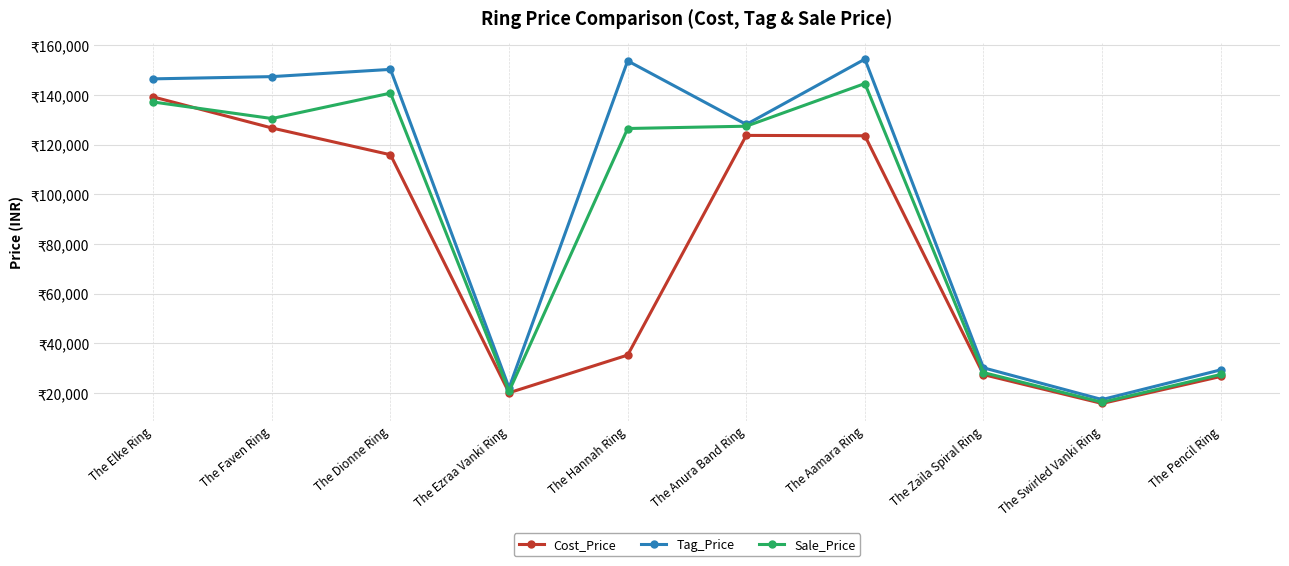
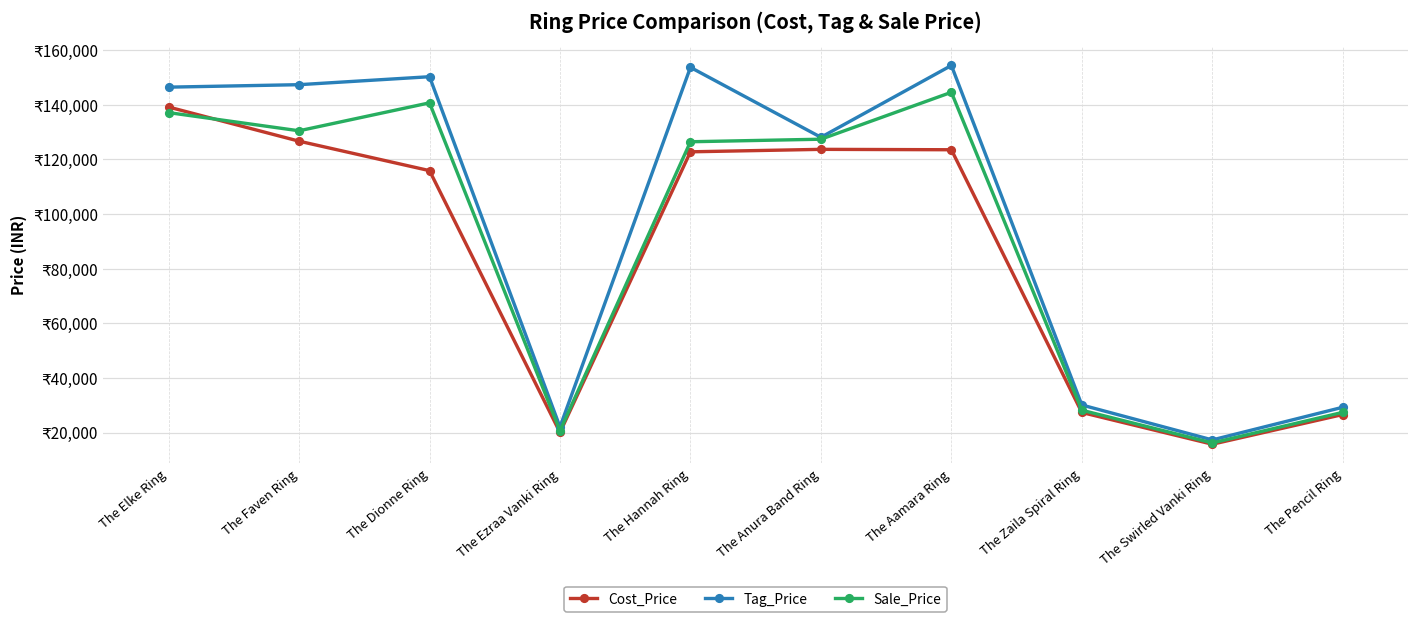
Cost_Price, The Hannah Ring: ₹35,000 -> ₹123,000
